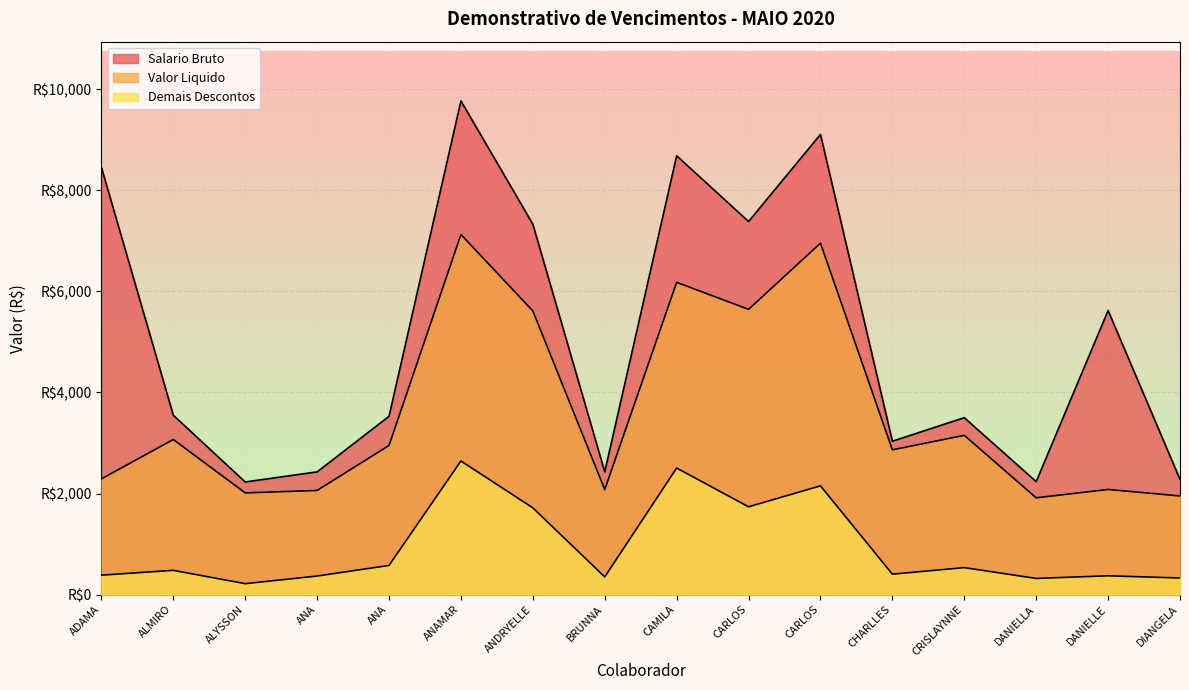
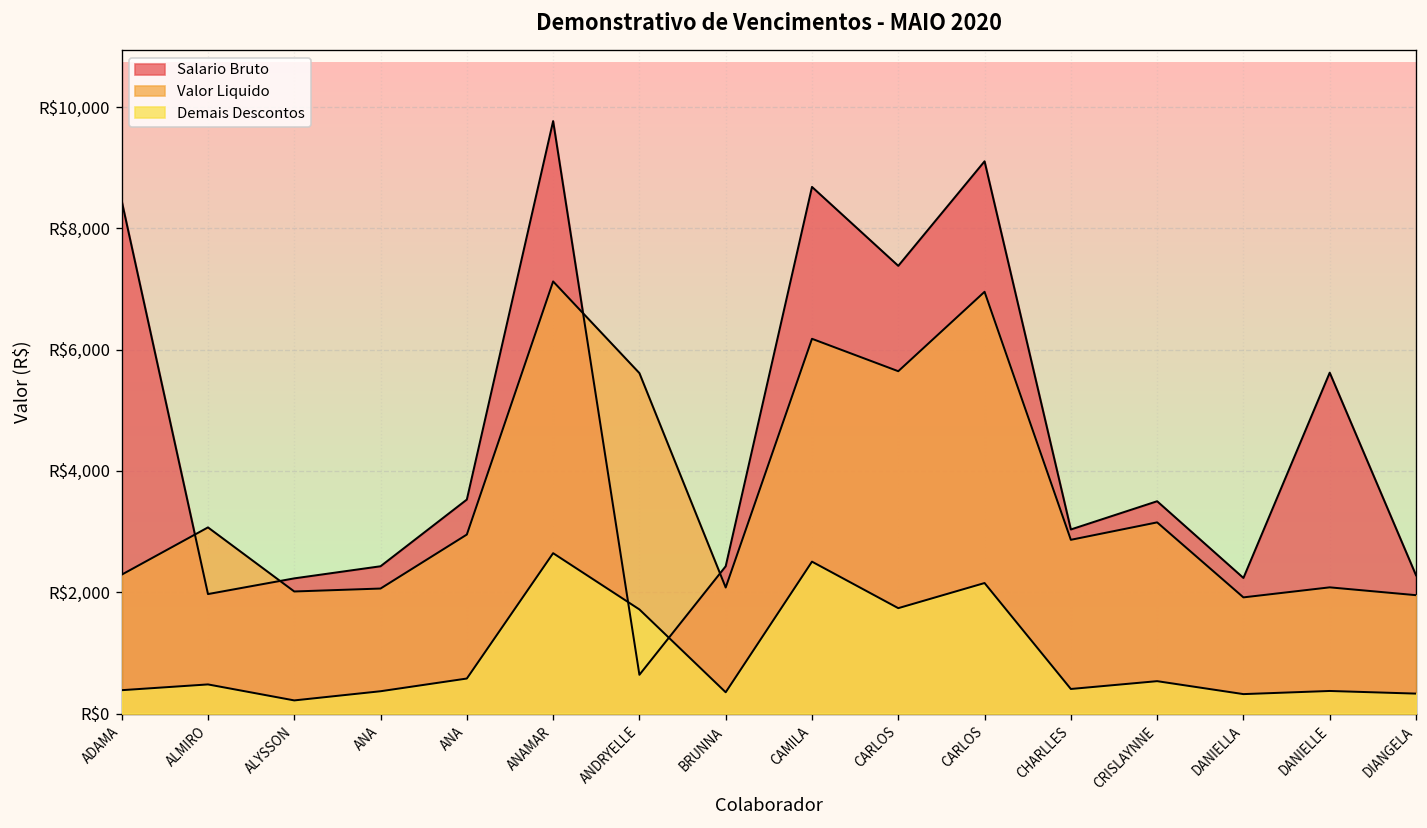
Salario Bruto, ALMIRO: R$3,500 -> R$2,000
Salario Bruto, ANDRYELLE: R$7,300 -> R$600
